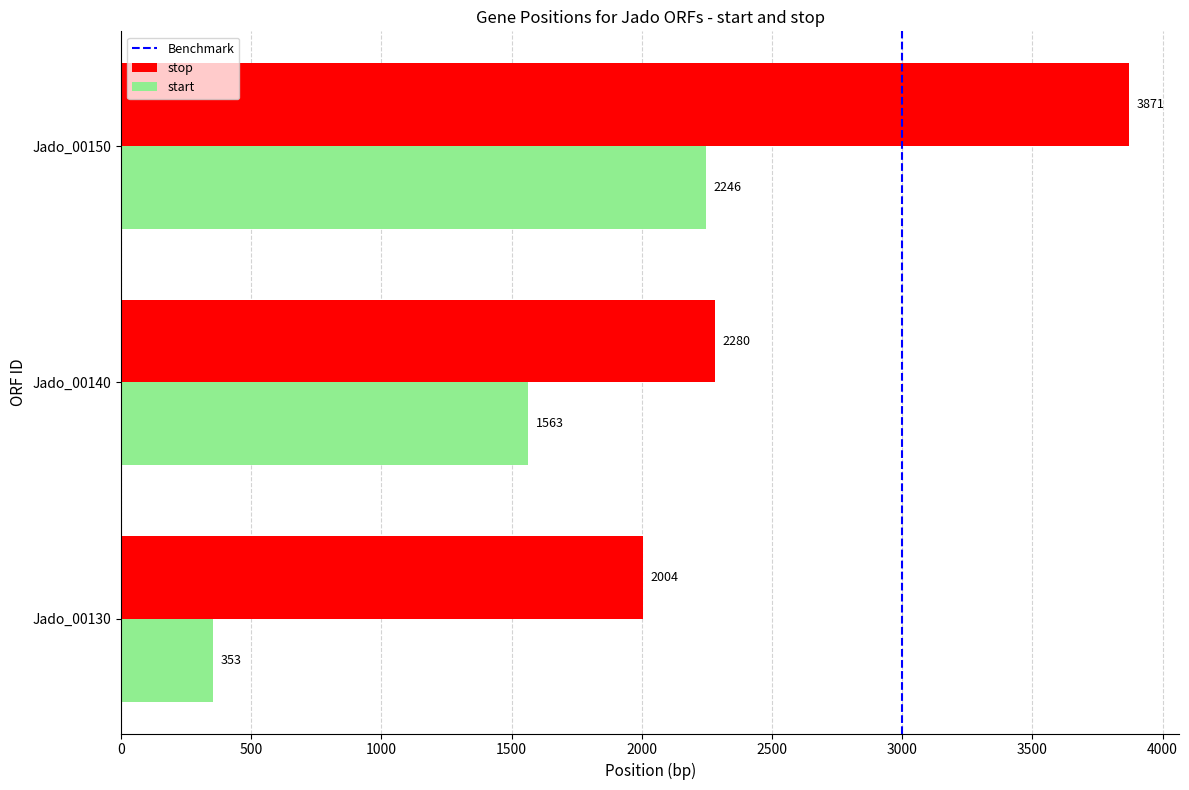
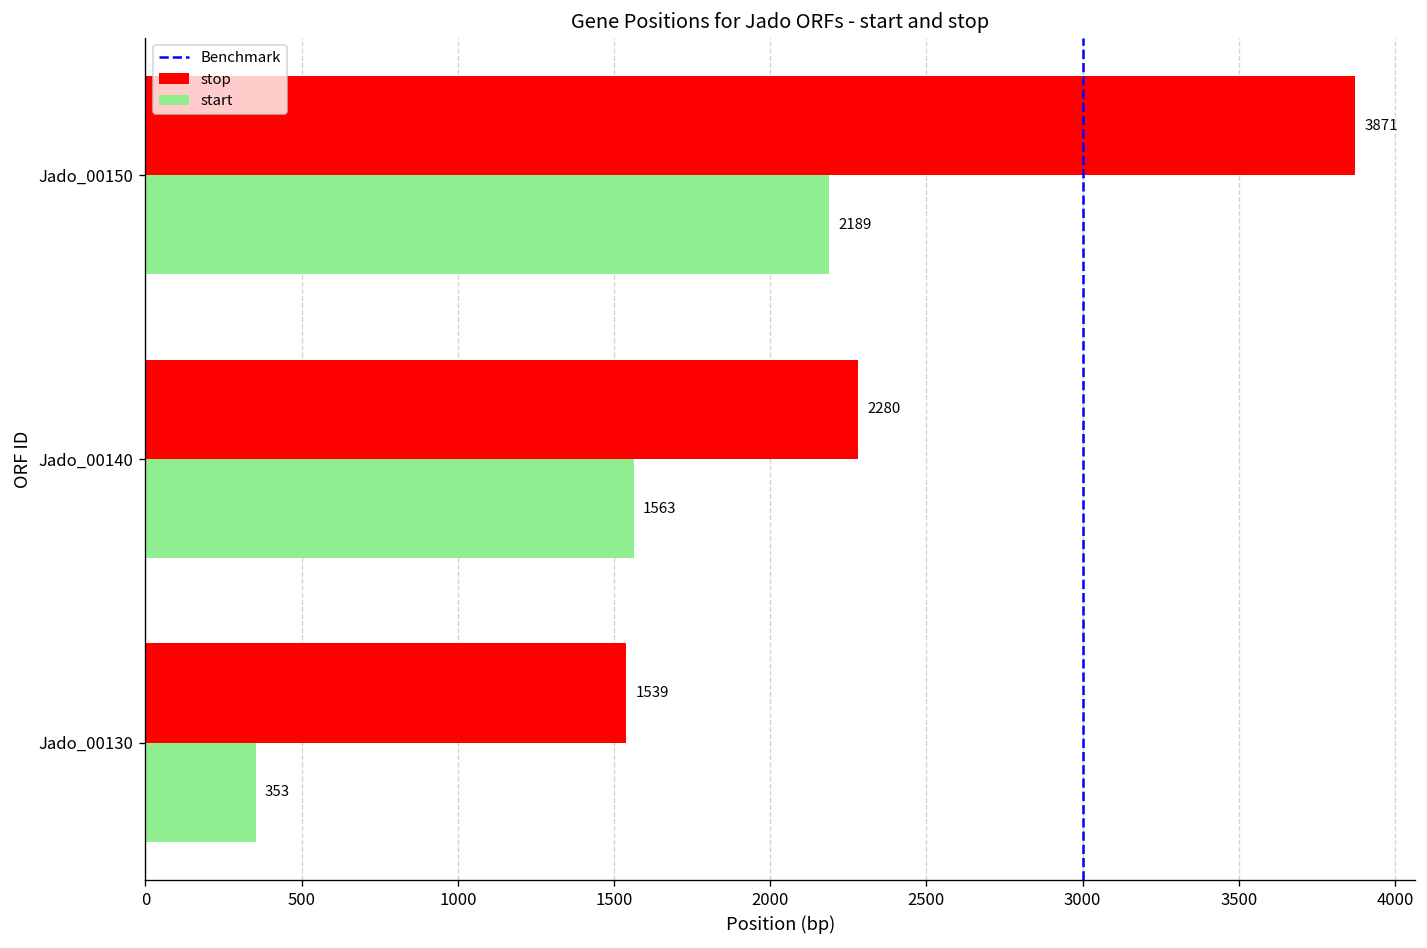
start, Jado_00150: 2246 -> 2189
stop, Jado_00130: 2004 -> 1539
